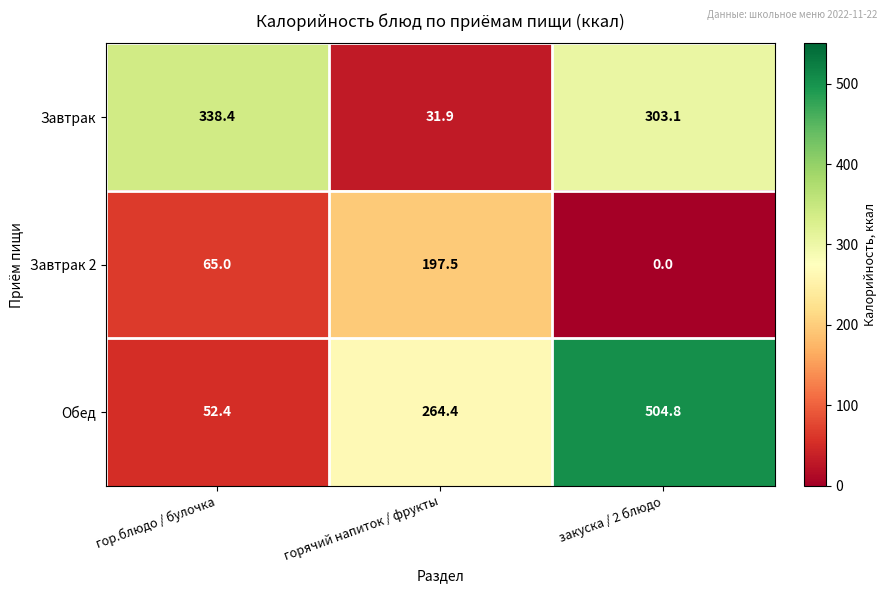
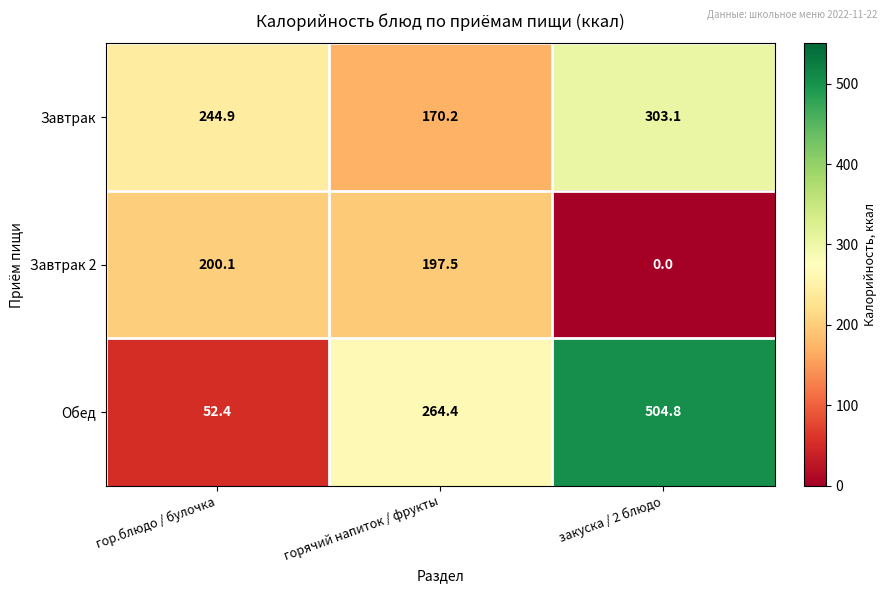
Завтрак, гор.блюдо / булочка: 338.4 -> 244.9
Завтрак, горячий напиток / фрукты: 31.9 -> 170.2
Завтрак 2, гор.блюдо / булочка: 65.0 -> 200.1
